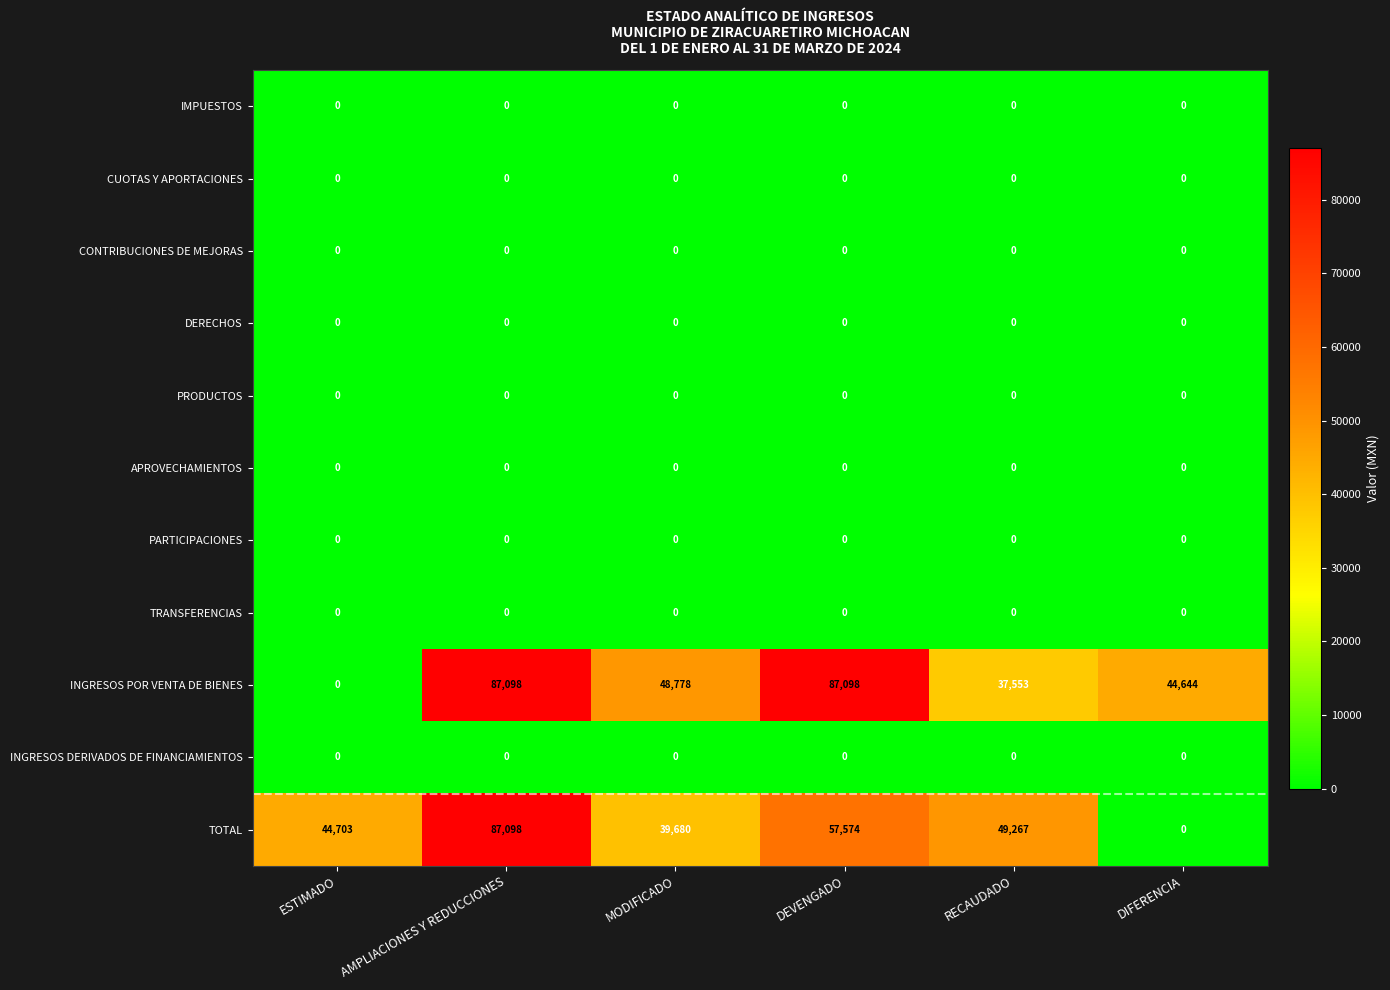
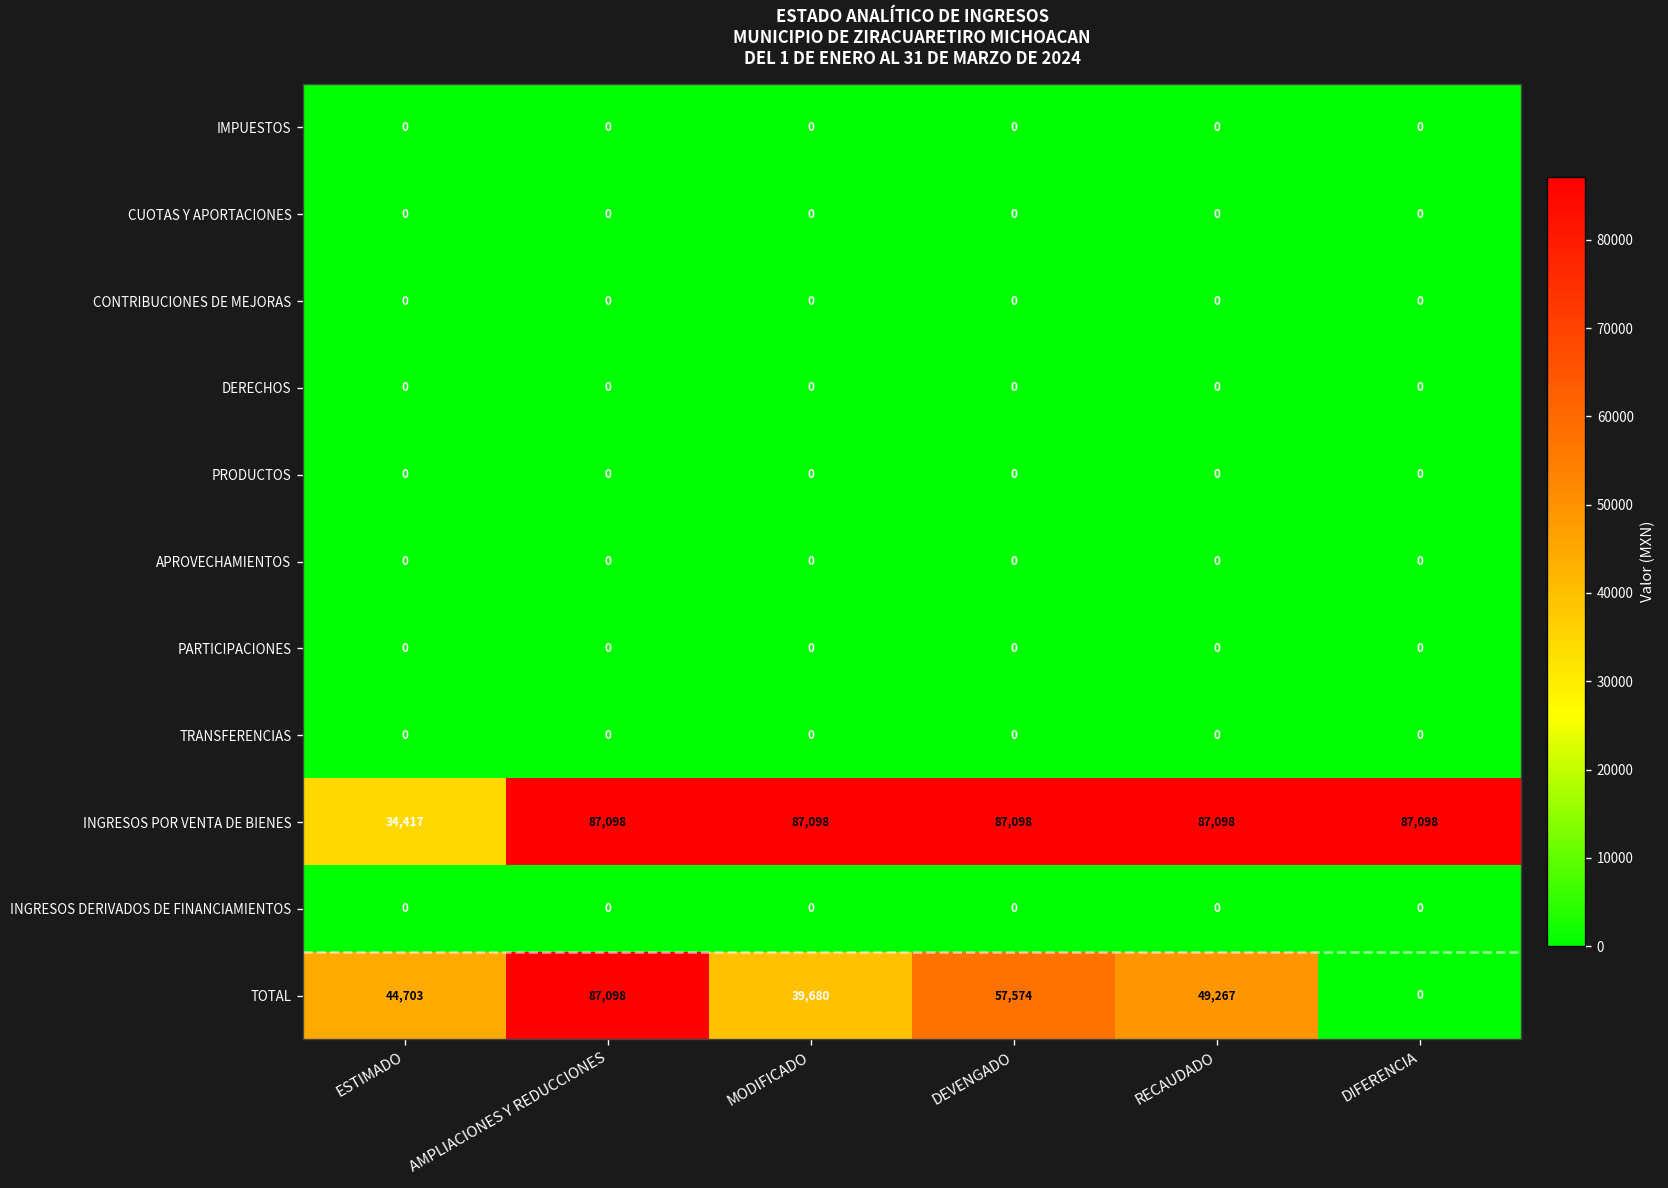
INGRESOS POR VENTA DE BIENES, ESTIMADO: 0 -> 34,417
INGRESOS POR VENTA DE BIENES, MODIFICADO: 48,778 -> 87,098
INGRESOS POR VENTA DE BIENES, RECAUDADO: 37,553 -> 87,098
INGRESOS POR VENTA DE BIENES, DIFERENCIA: 44,644 -> 87,098
